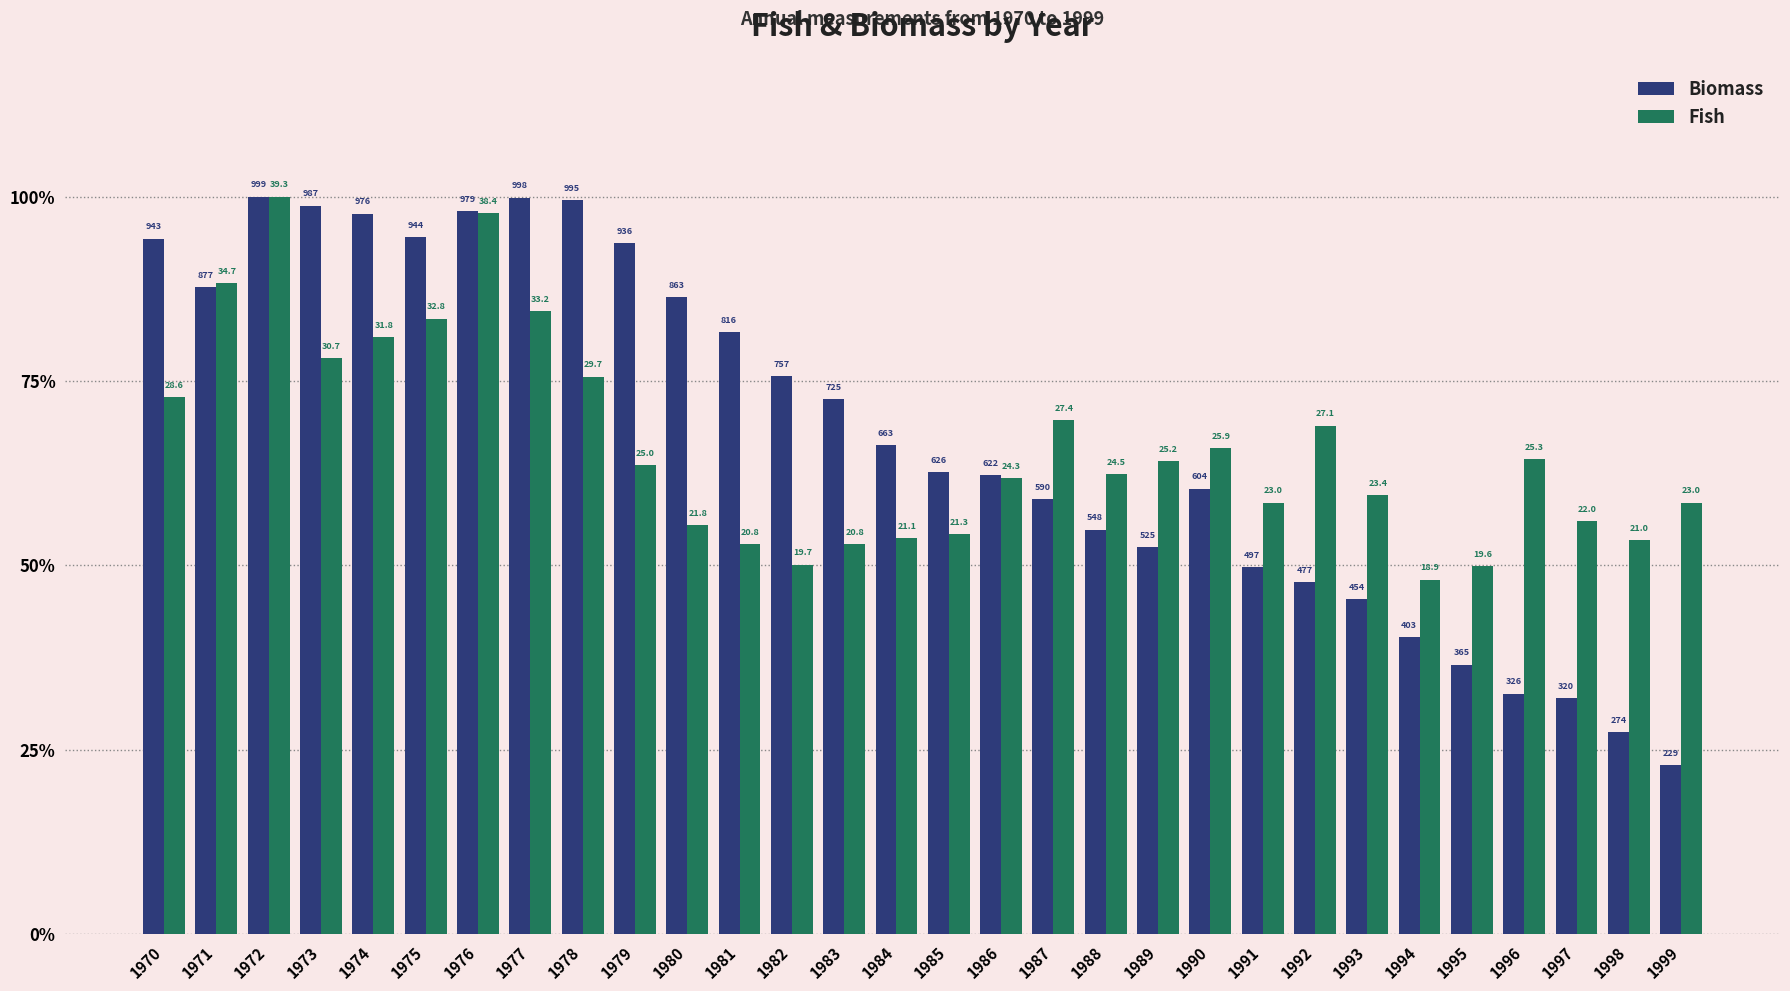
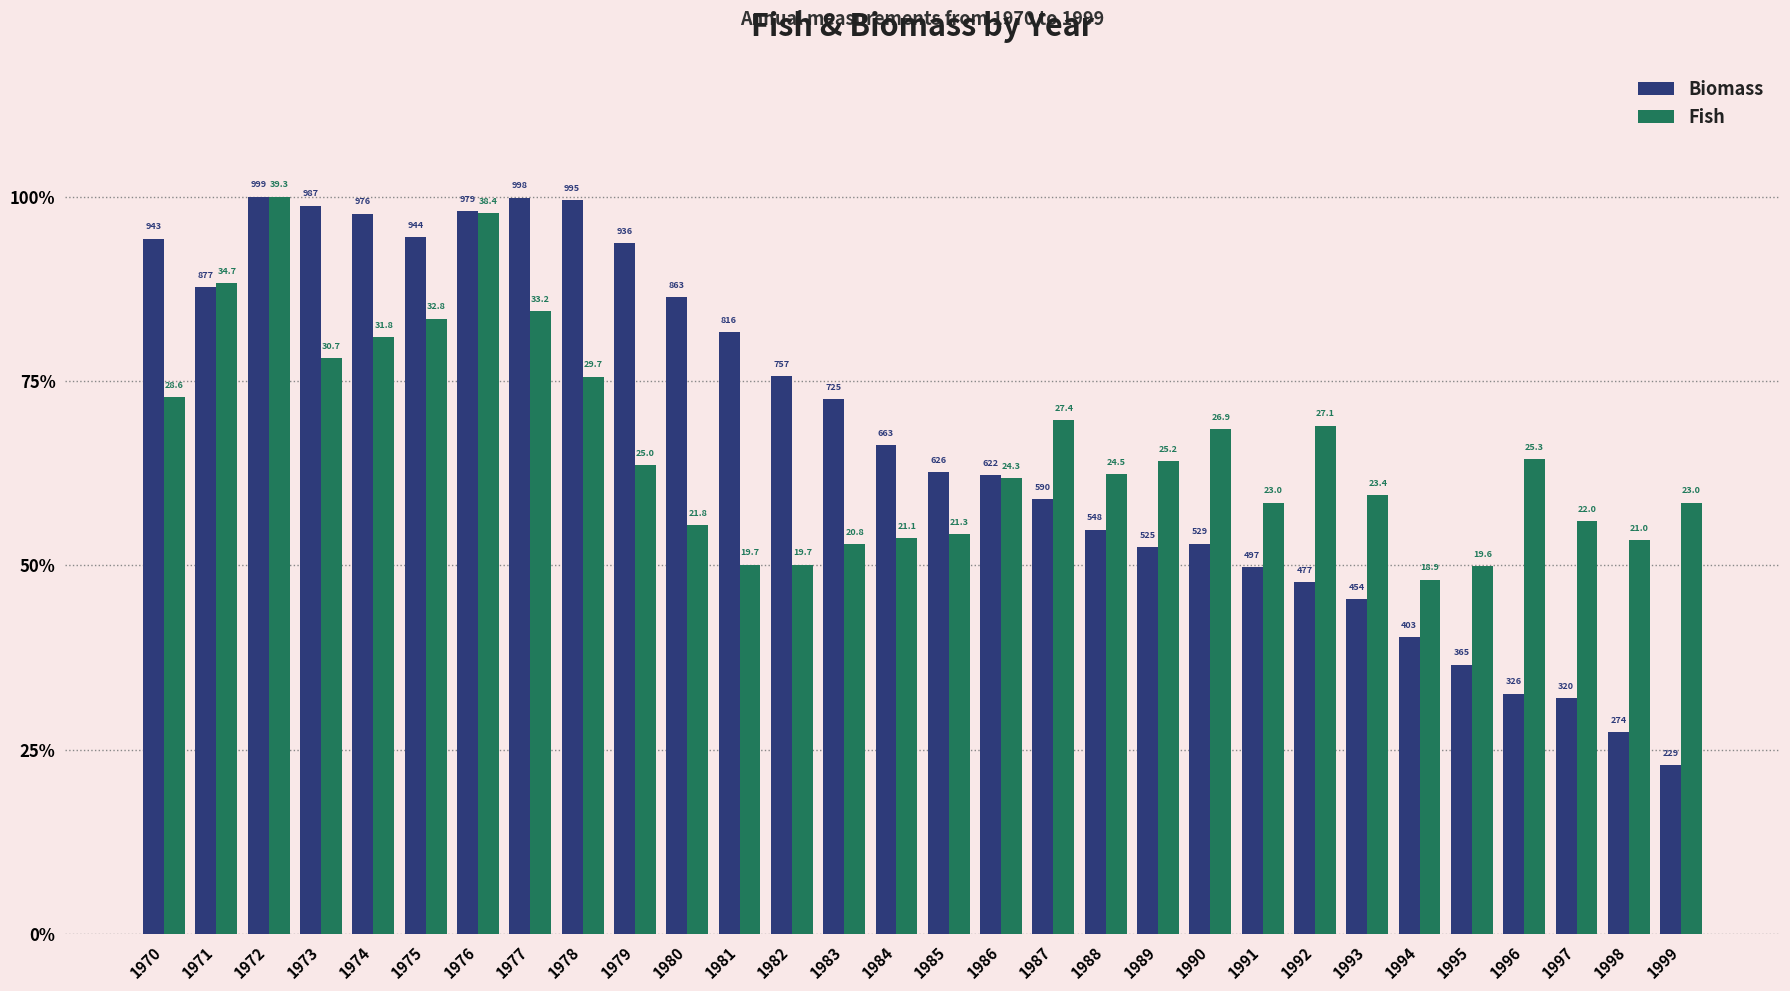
Fish, 1981: 20.8 -> 19.7
Biomass, 1990: 604 -> 529
Fish, 1990: 25.9 -> 26.9
